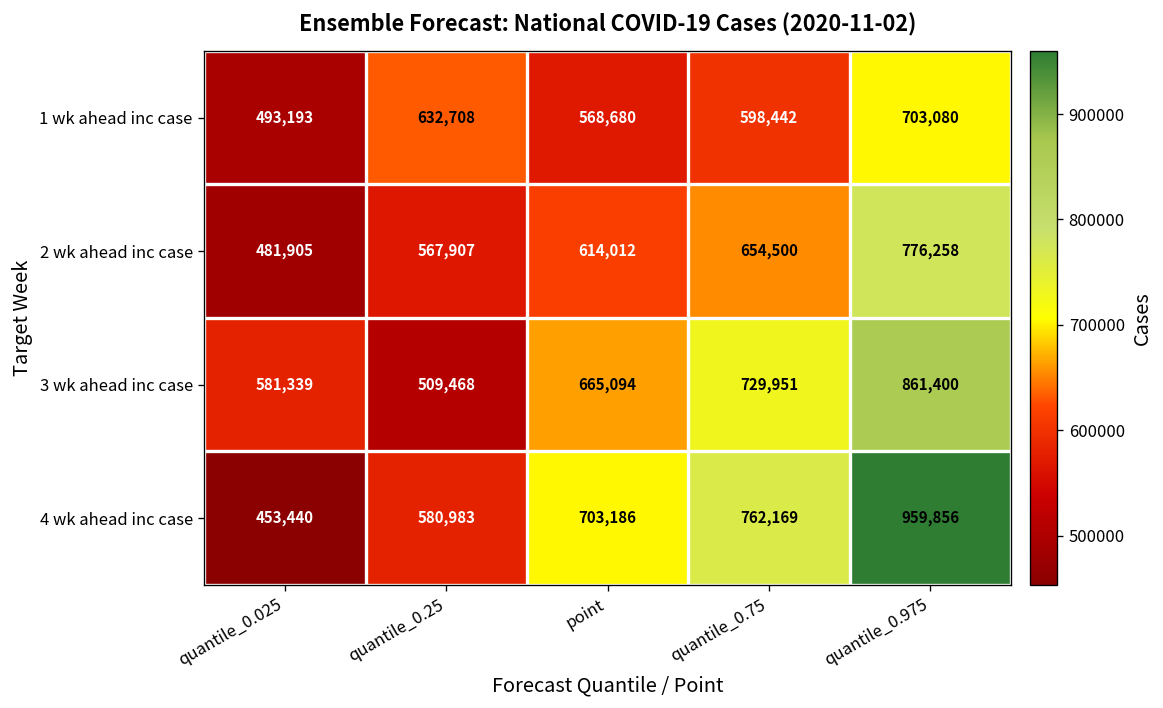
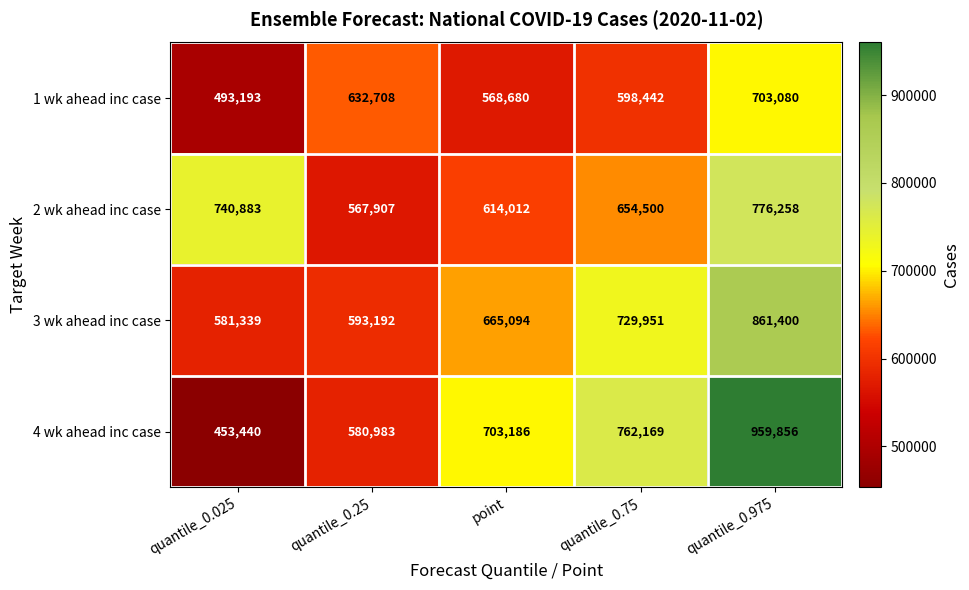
2 wk ahead inc case, quantile_0.025: 481,905 -> 740,883
3 wk ahead inc case, quantile_0.25: 509,468 -> 593,192
